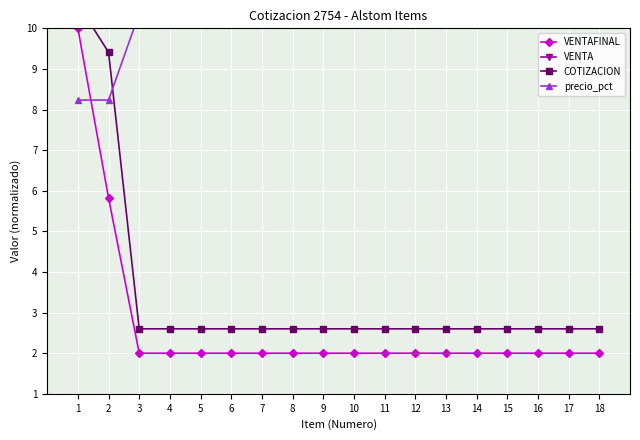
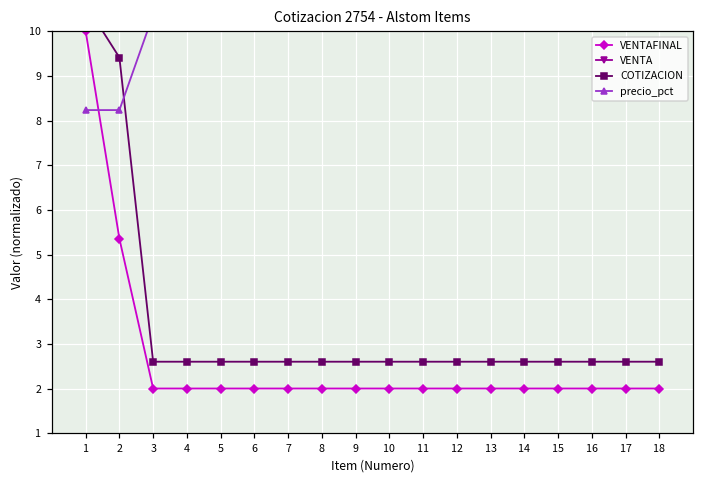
VENTAFINAL, 2: 5.8 -> 5.4
